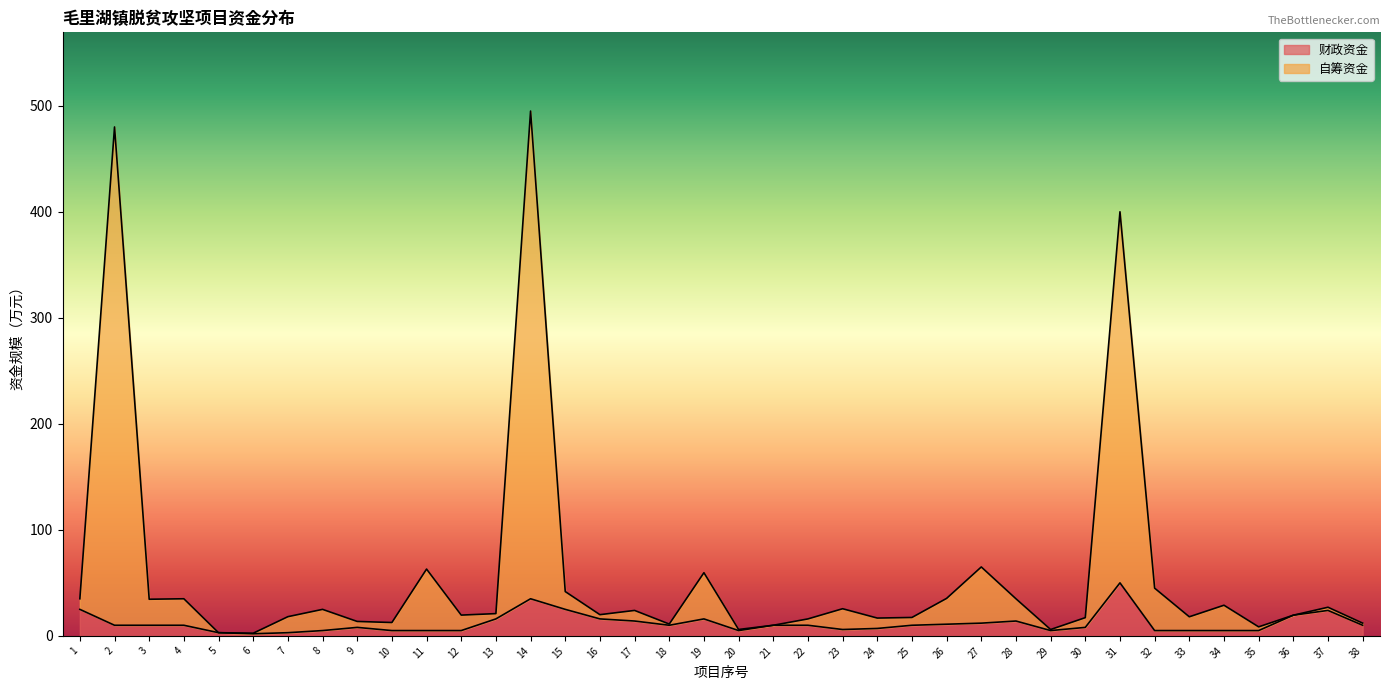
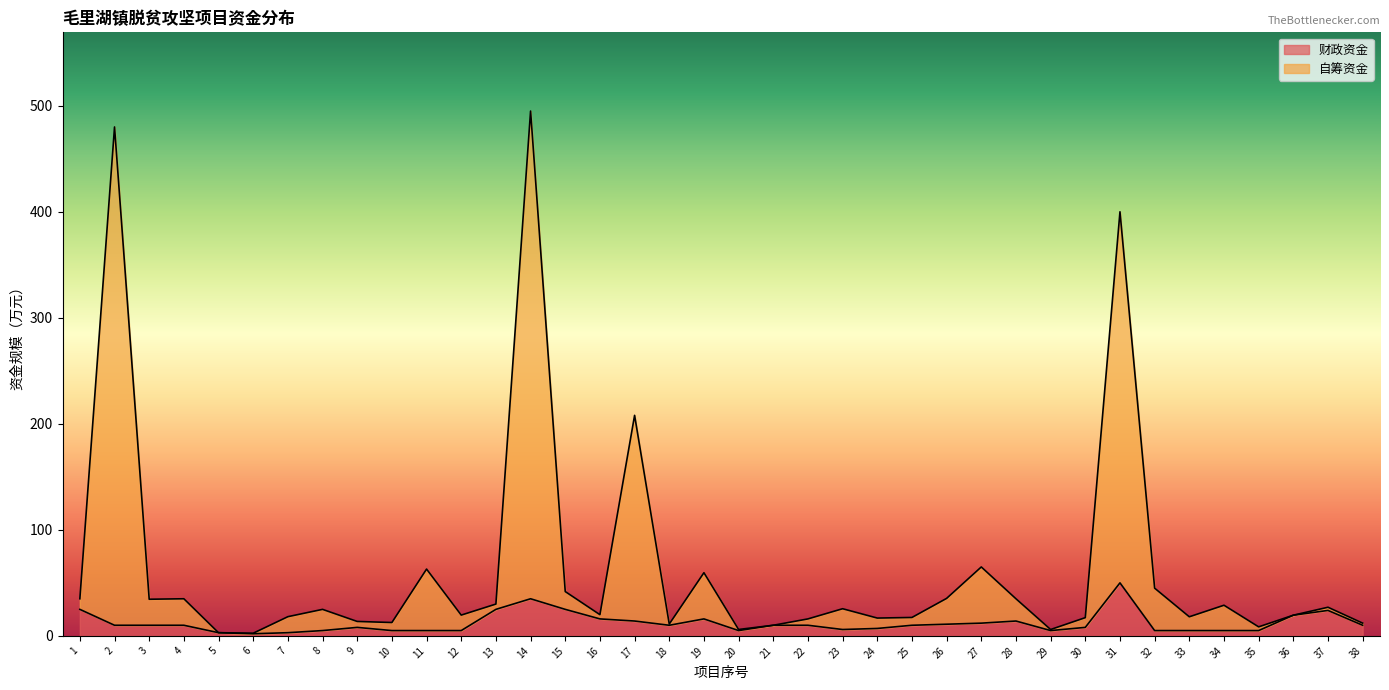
财政资金, 13: 16 -> 25
自筹资金, 17: 10 -> 194
